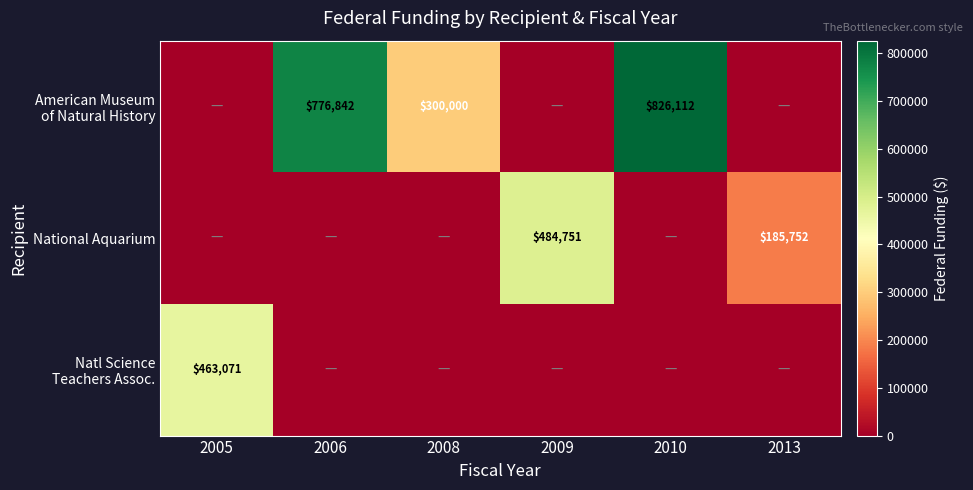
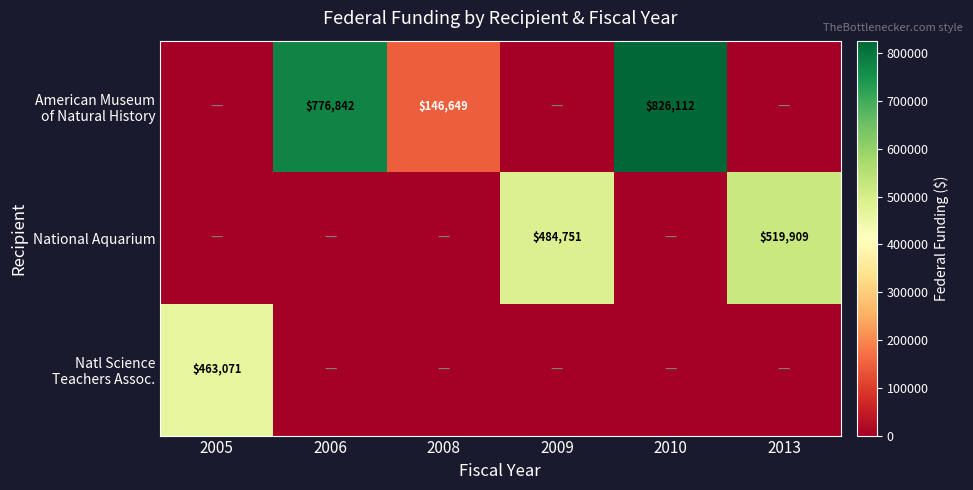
American Museum of Natural History, 2008: $300,000 -> $146,649
National Aquarium, 2013: $185,752 -> $519,909
